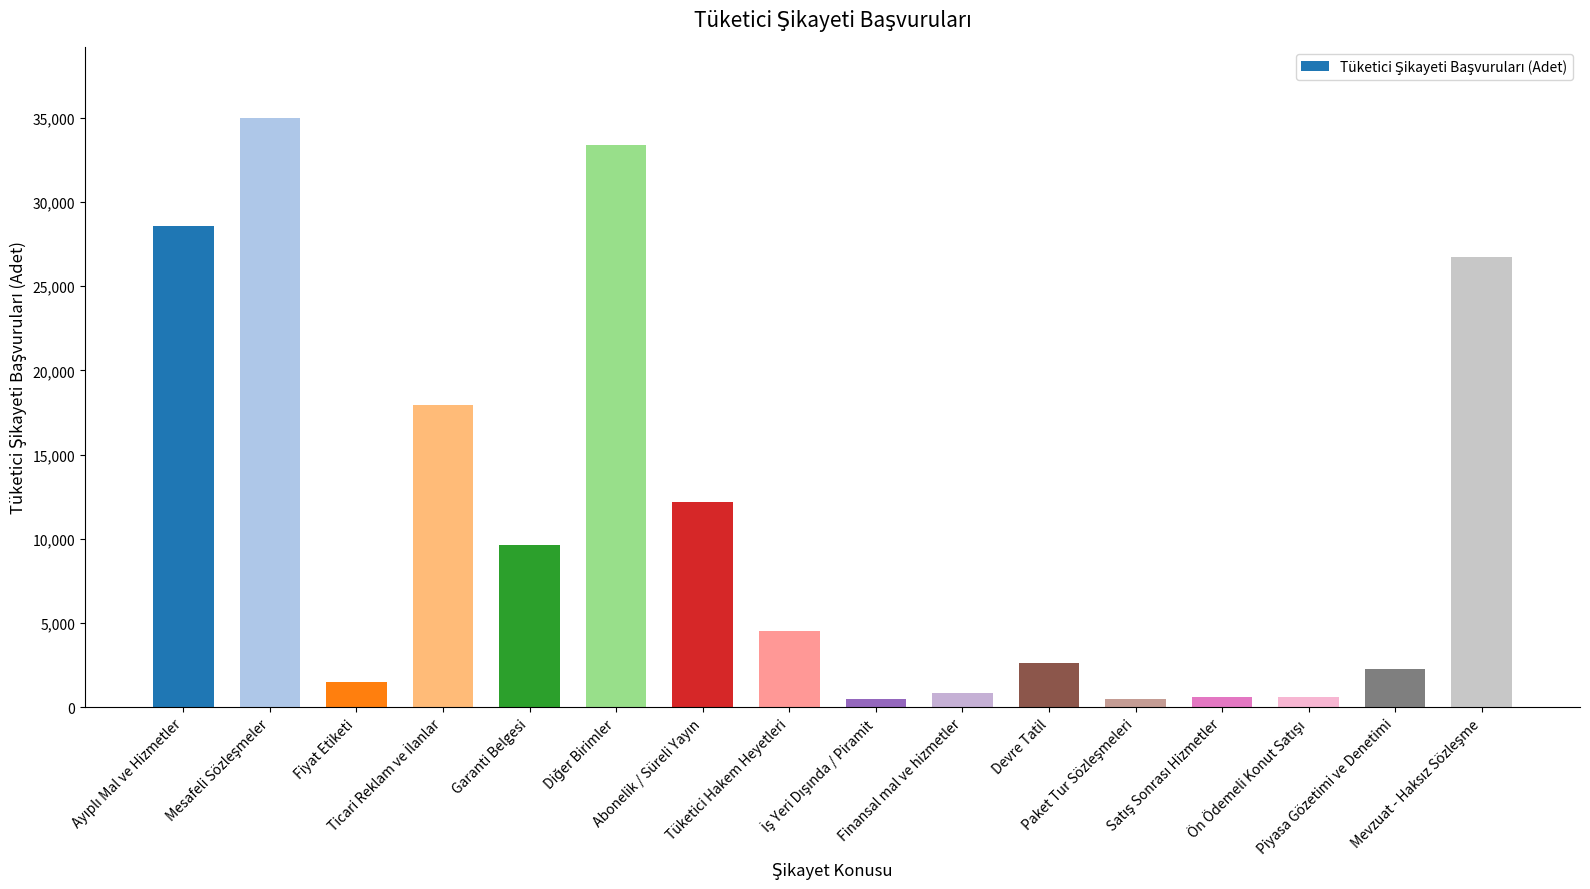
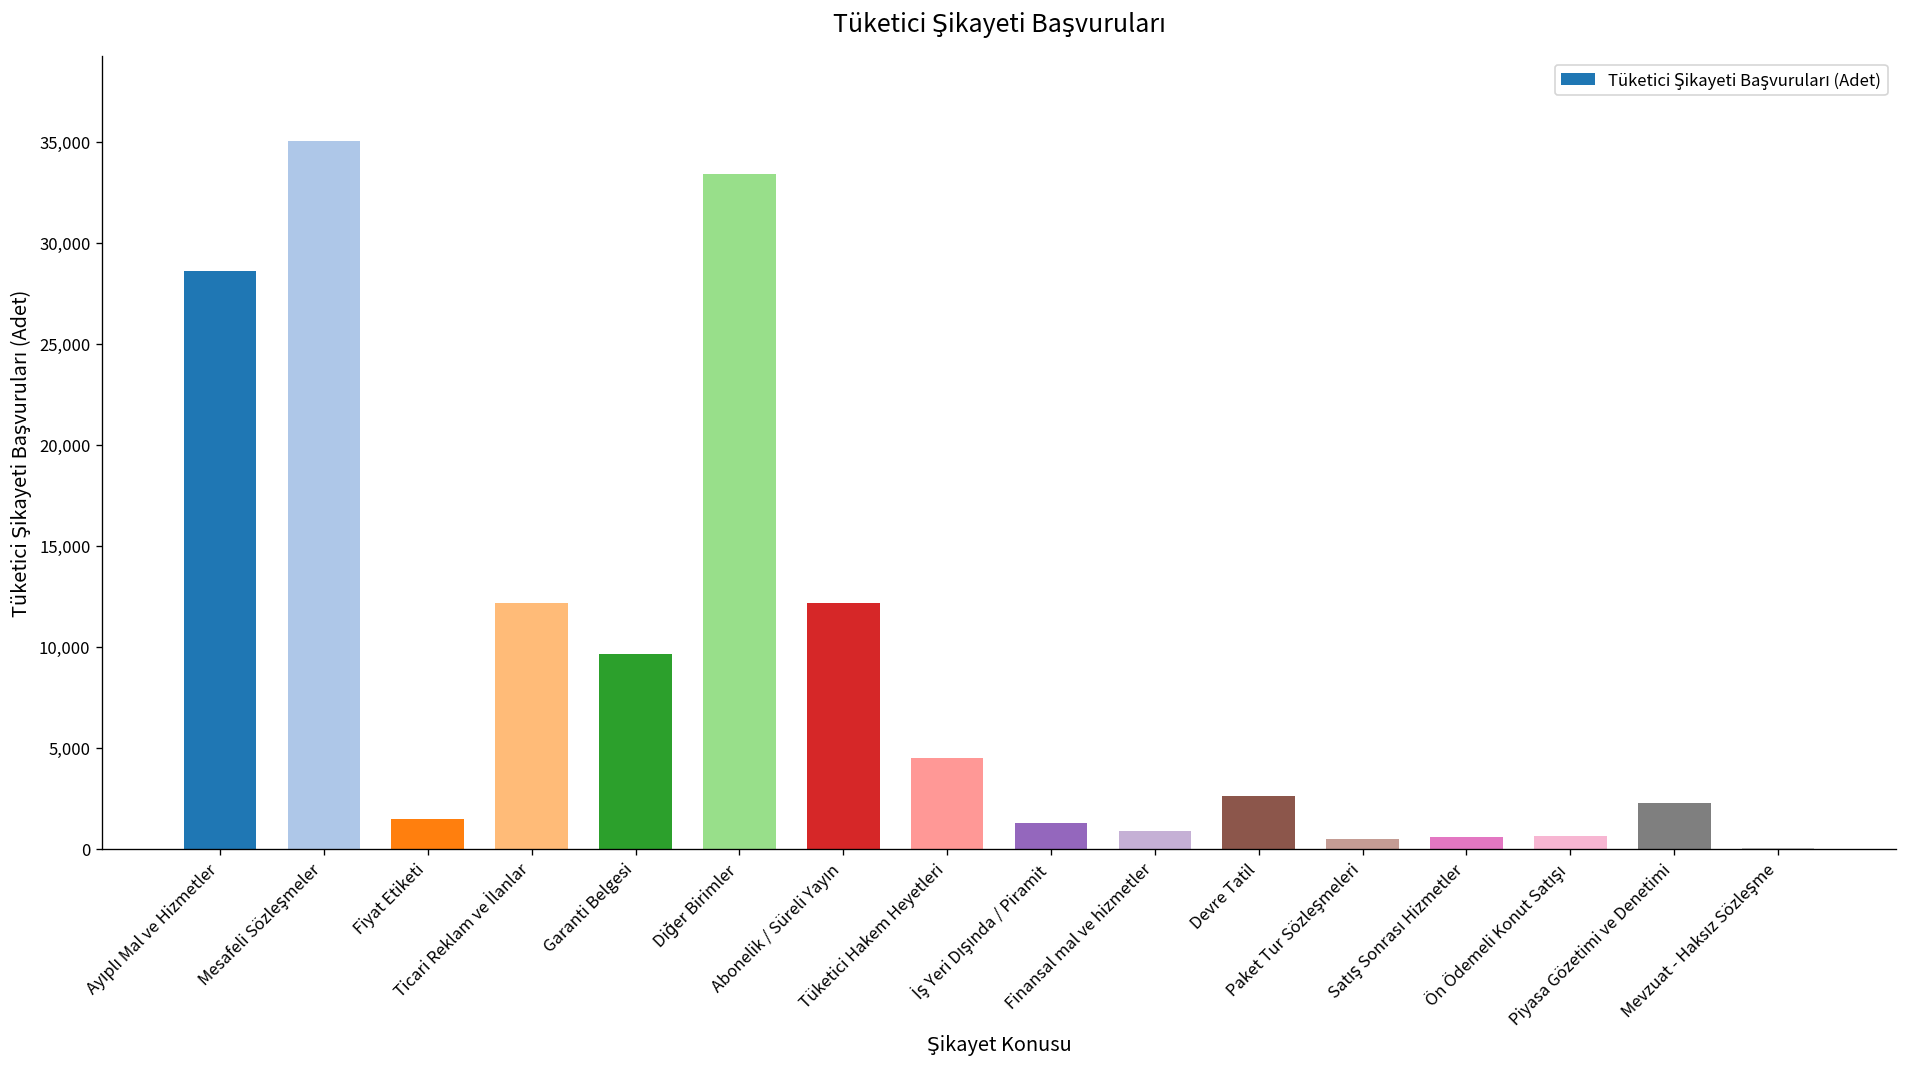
Ticari Reklam ve İlanlar: 17,900 -> 12,200
İş Yeri Dışında / Piramit: 500 -> 1,300
Mevzuat - Haksız Sözleşme: 26,700 -> 100
